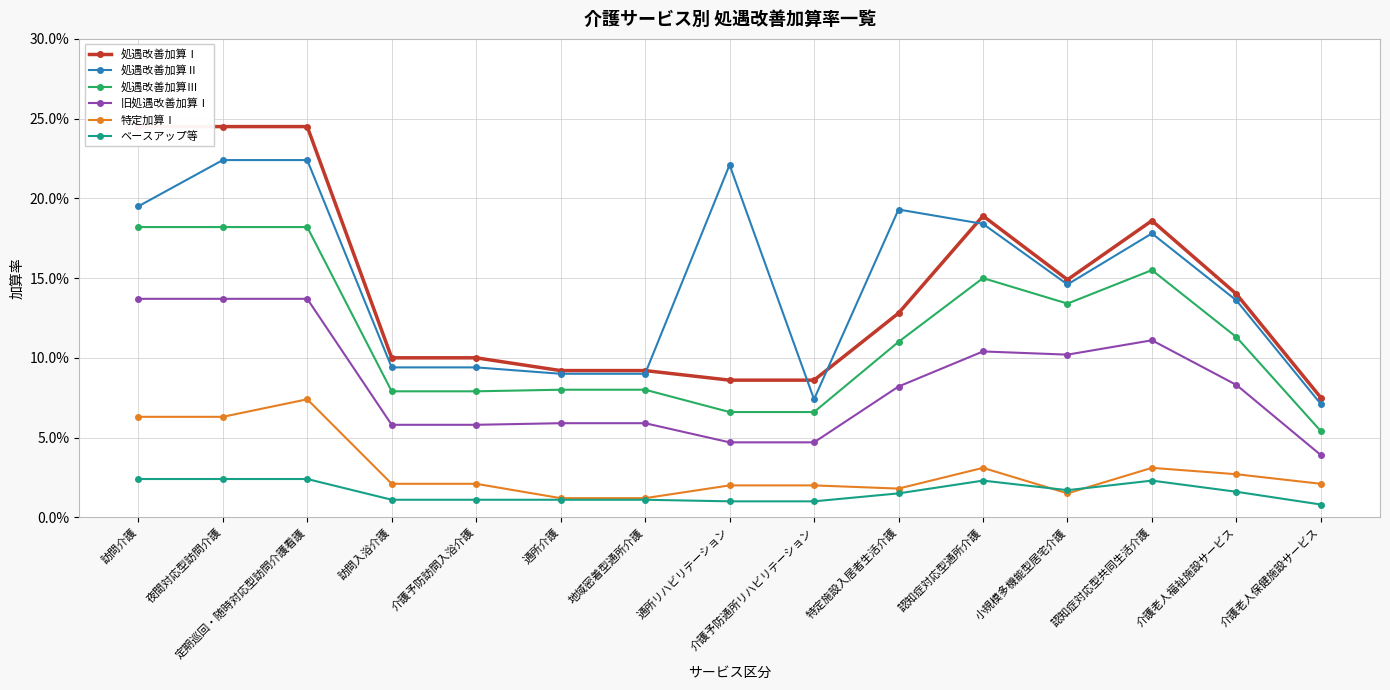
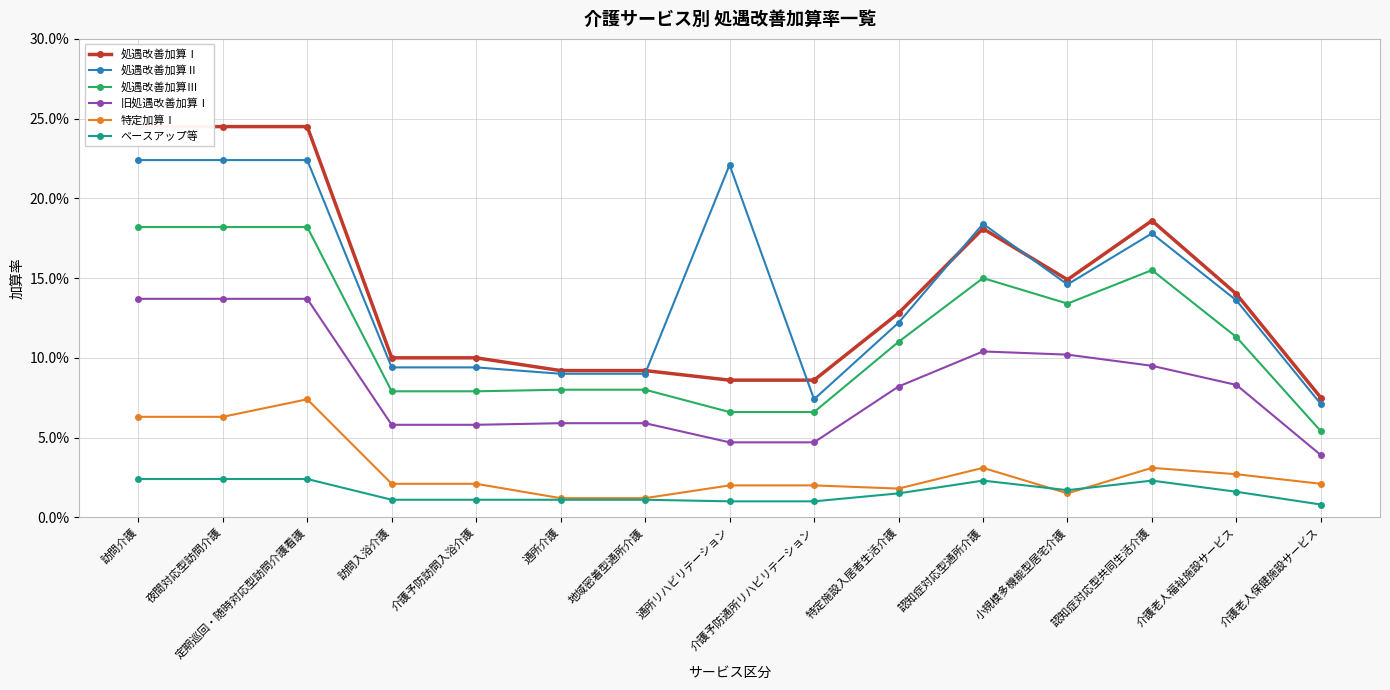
処遇改善加算Ⅱ, 訪問介護: 19.5% -> 22.4%
処遇改善加算Ⅱ, 特定施設入居者生活介護: 19.3% -> 12.2%
処遇改善加算Ⅰ, 認知症対応型通所介護: 18.9% -> 18.1%
旧処遇改善加算Ⅰ, 認知症対応型共同生活介護: 11.1% -> 9.5%
